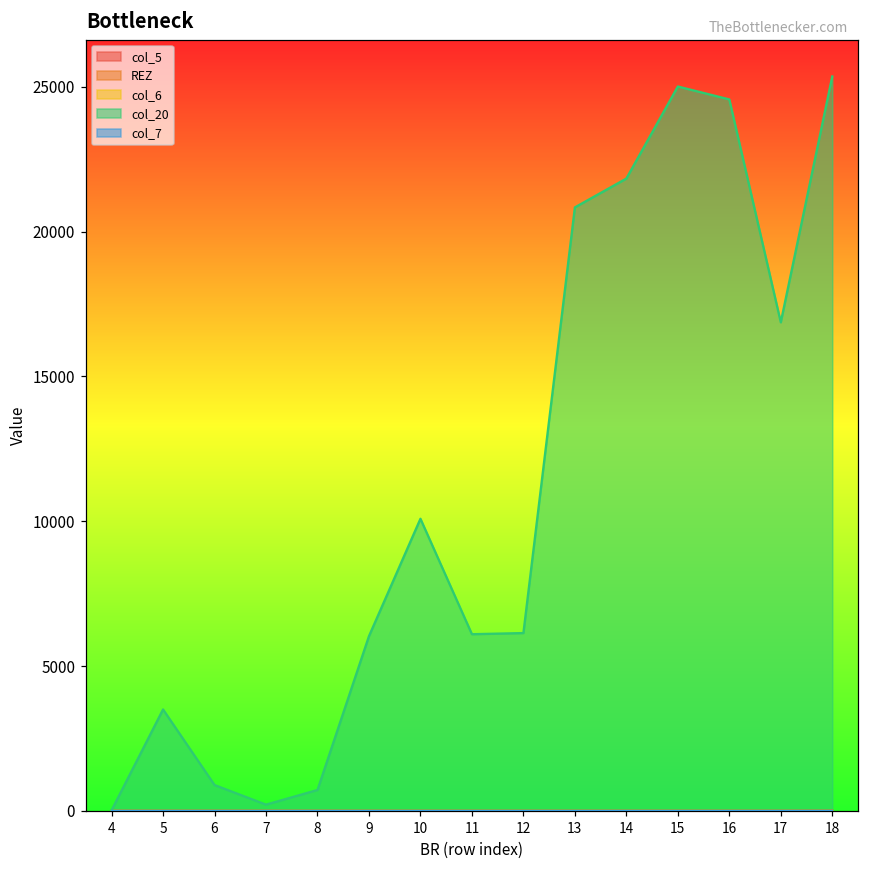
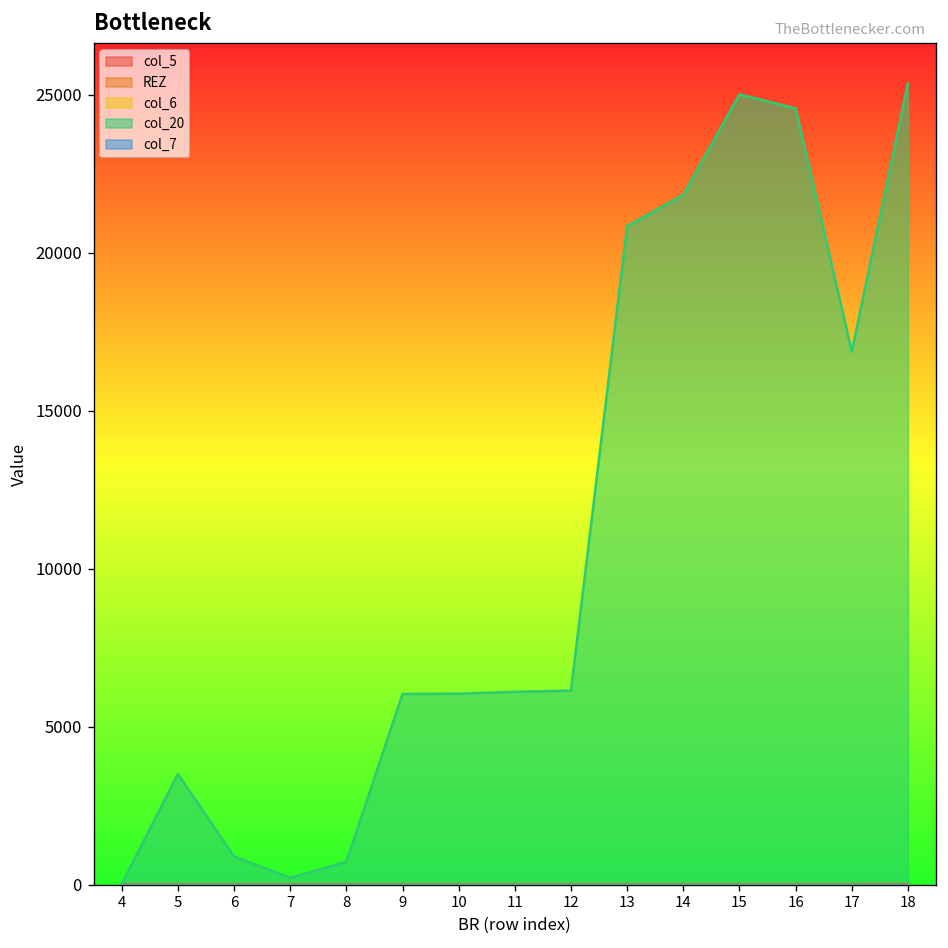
col_20, 10: 10100 -> 6000
